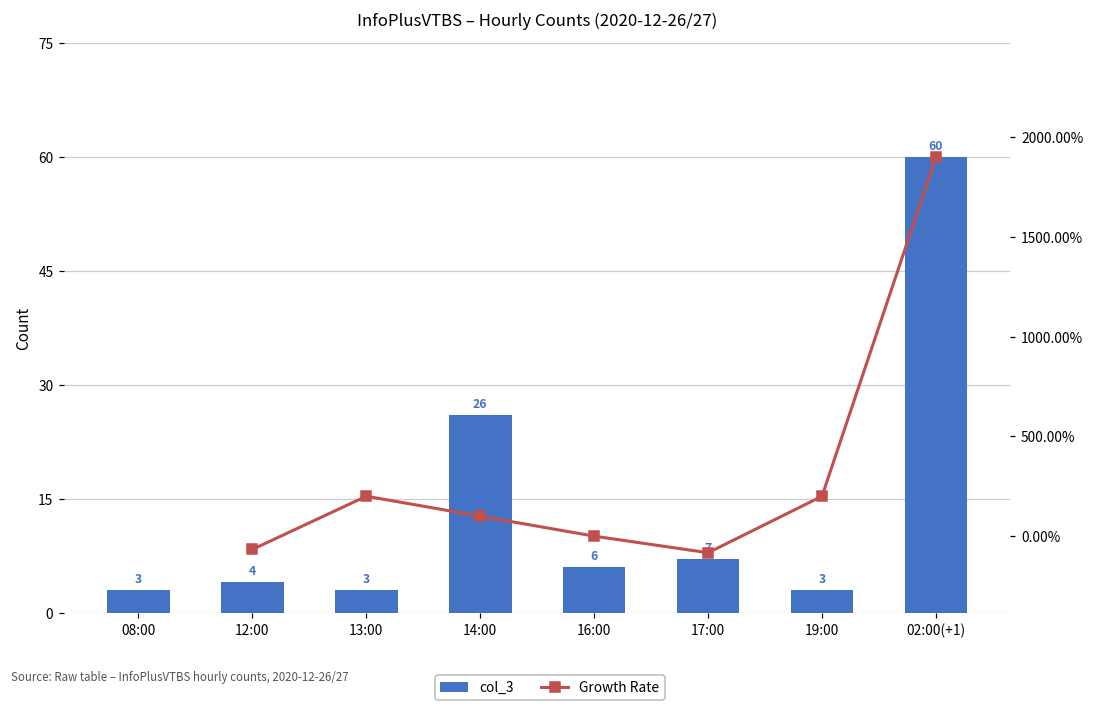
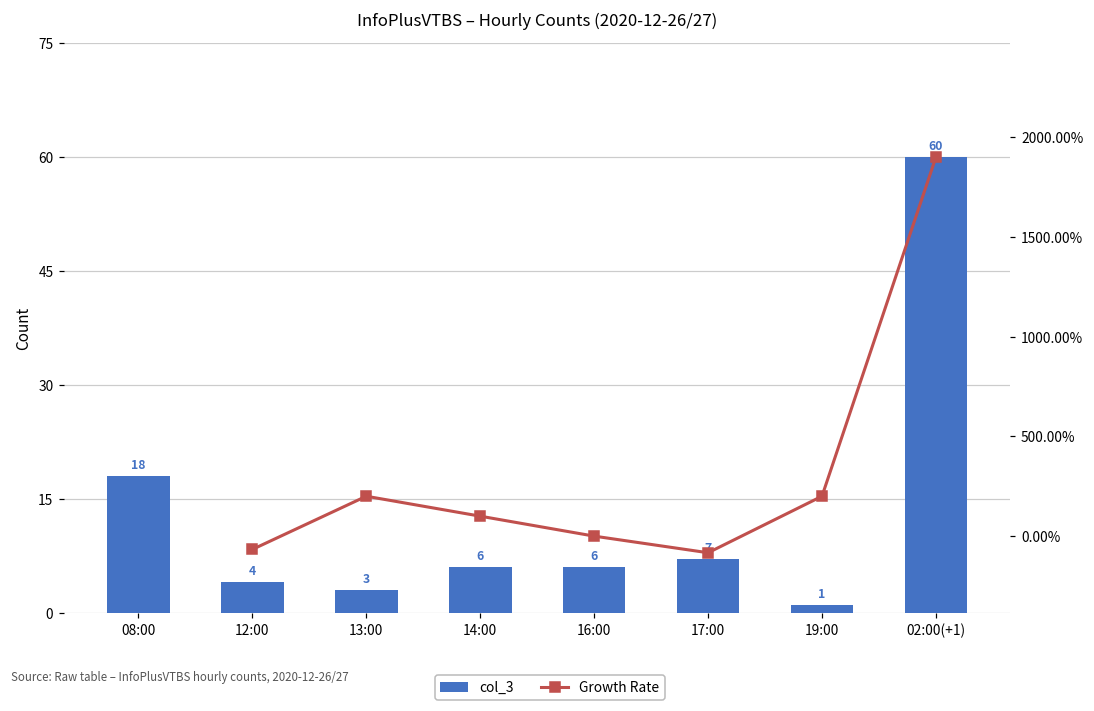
col_3, 08:00: 3 -> 18
col_3, 14:00: 26 -> 6
col_3, 19:00: 3 -> 1
